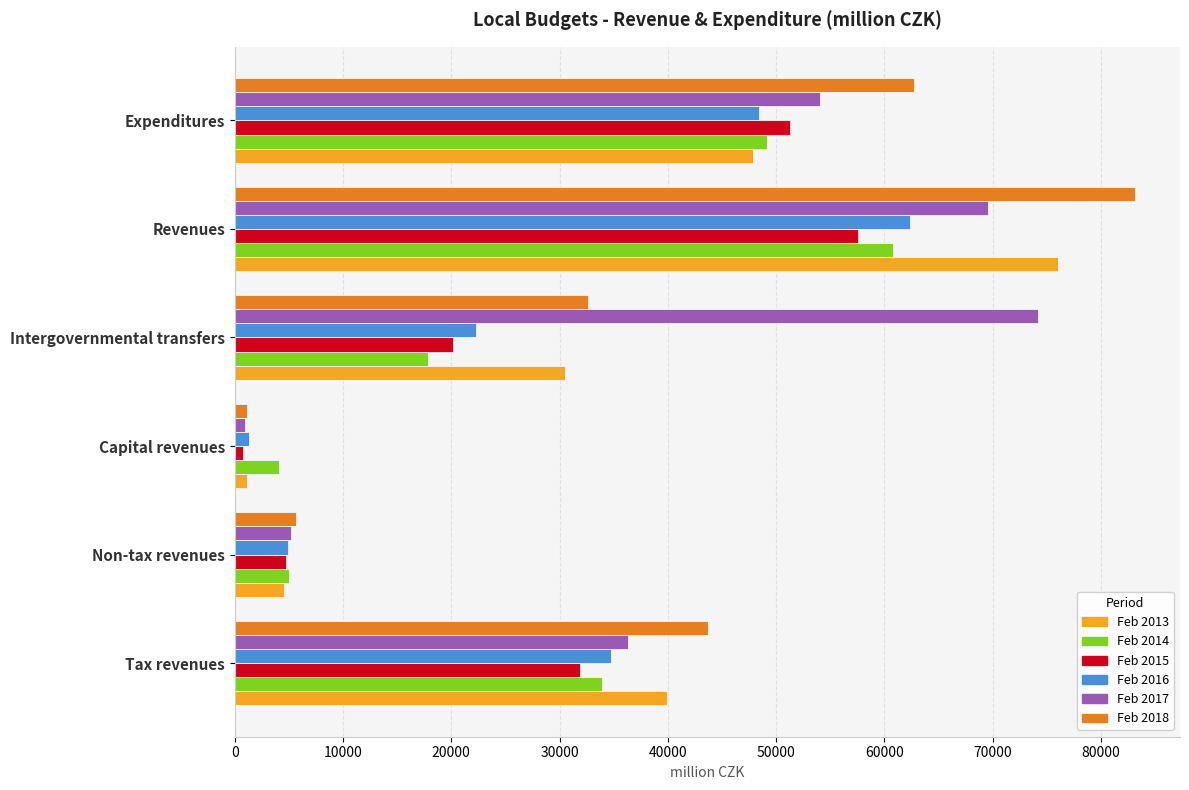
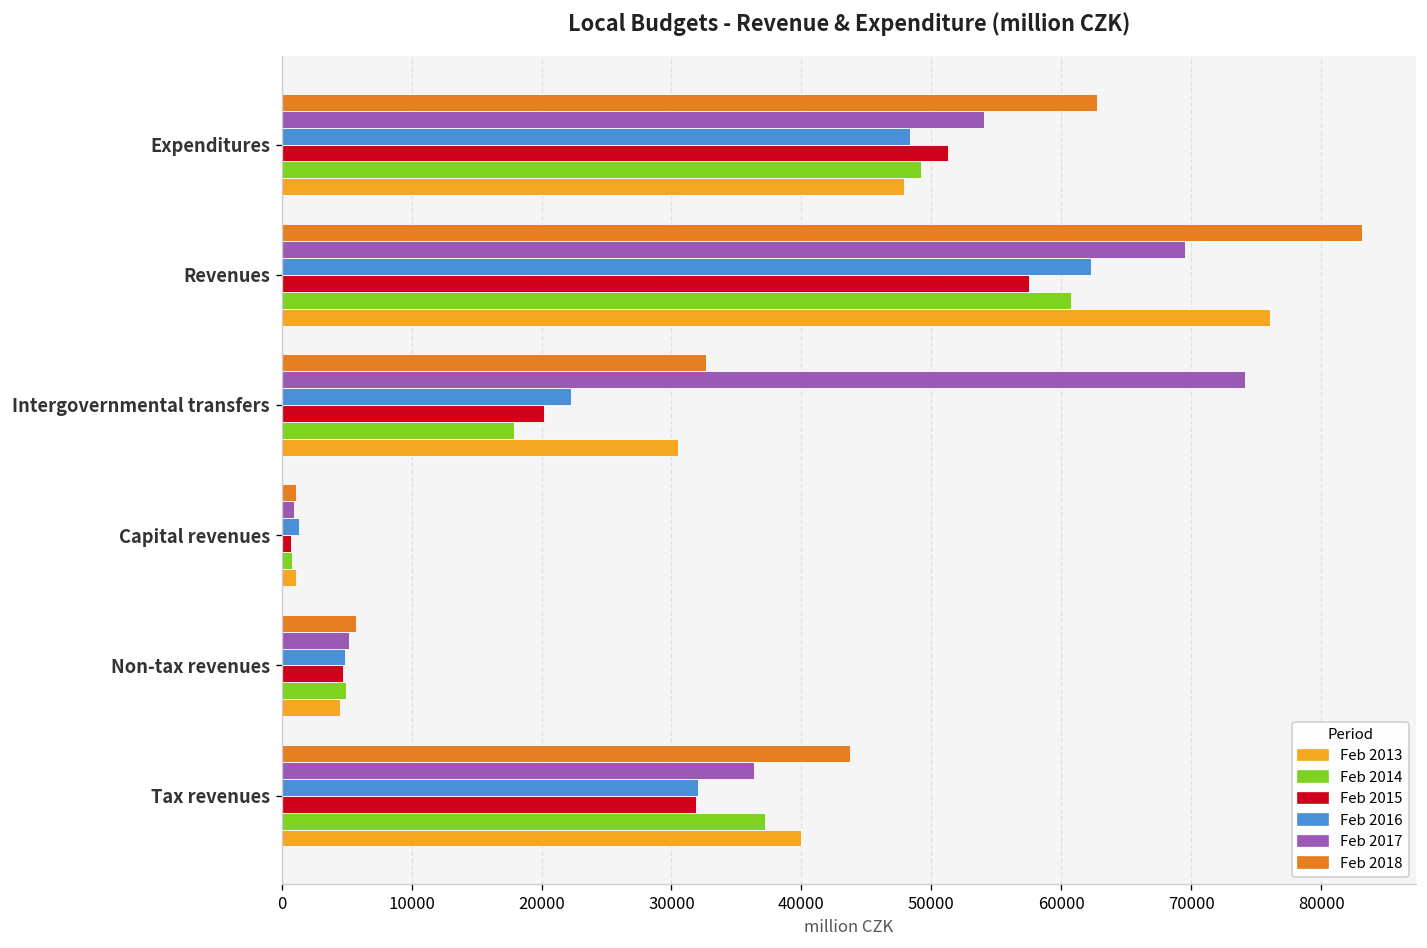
Feb 2014, Capital revenues: 4100 -> 800
Feb 2016, Tax revenues: 34800 -> 32000
Feb 2014, Tax revenues: 33900 -> 37200
